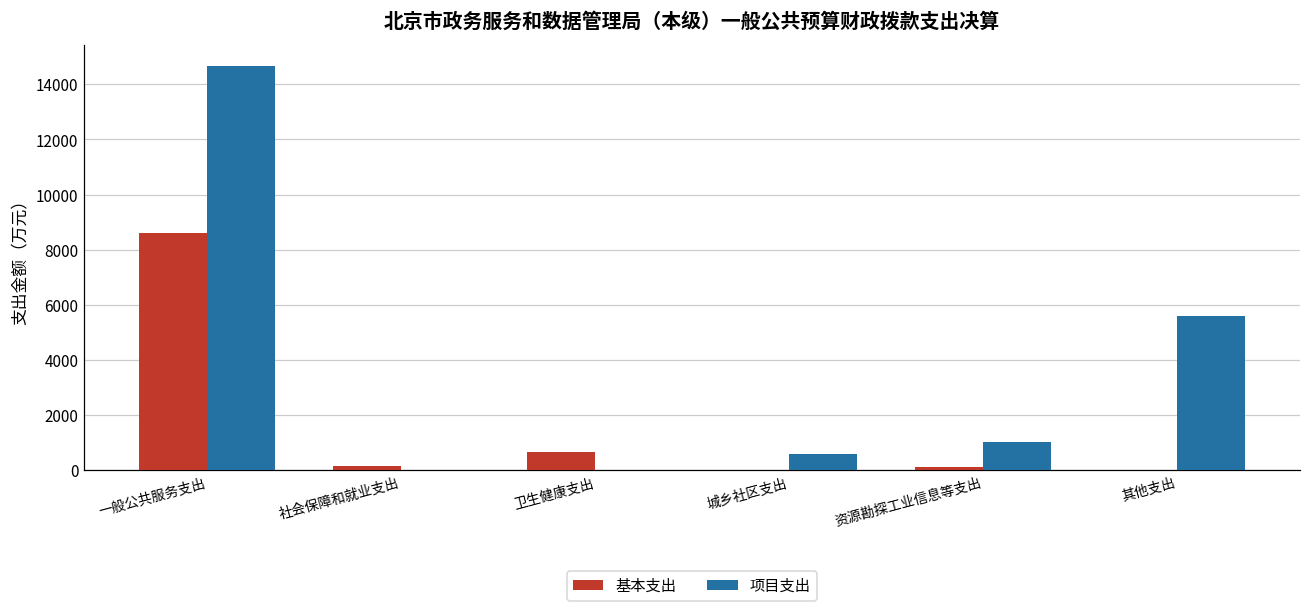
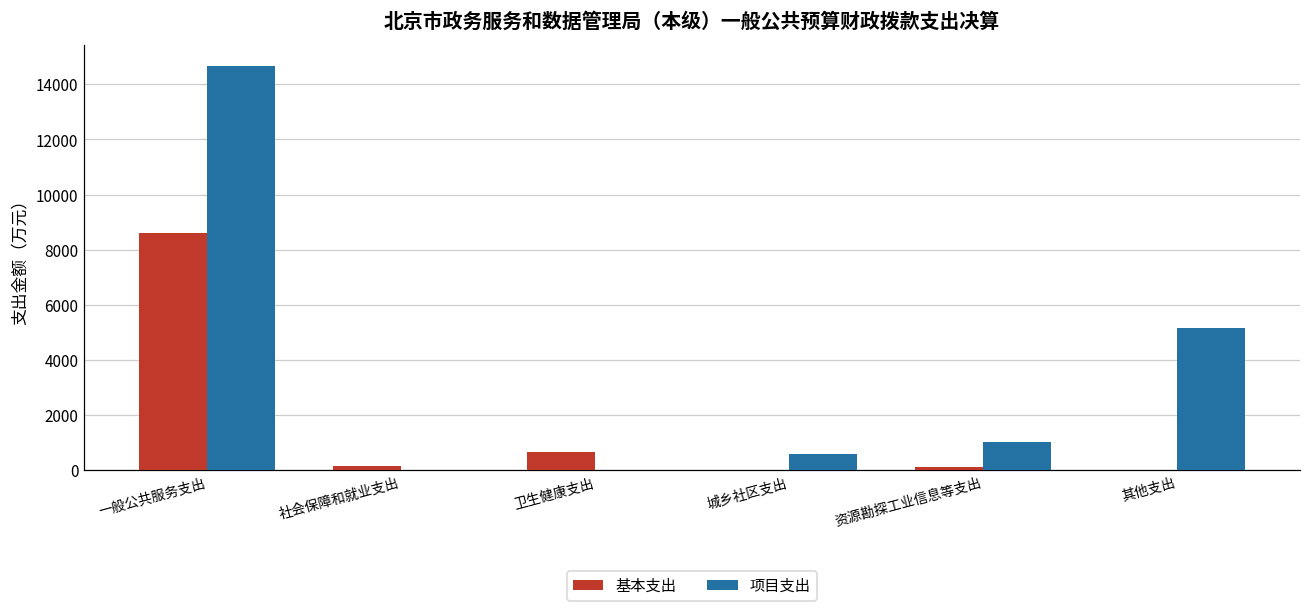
项目支出, 其他支出: 5600 -> 5200
